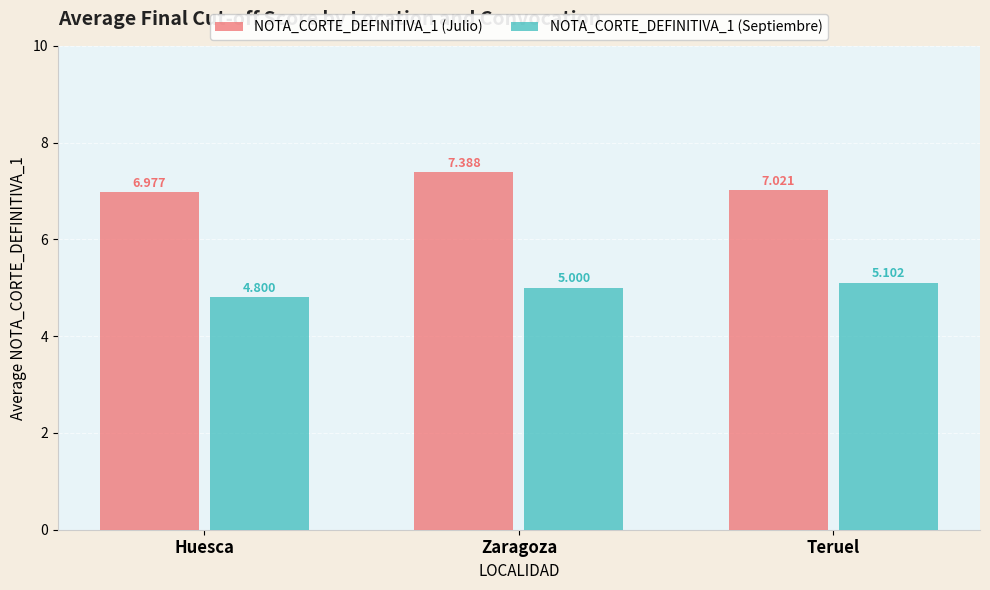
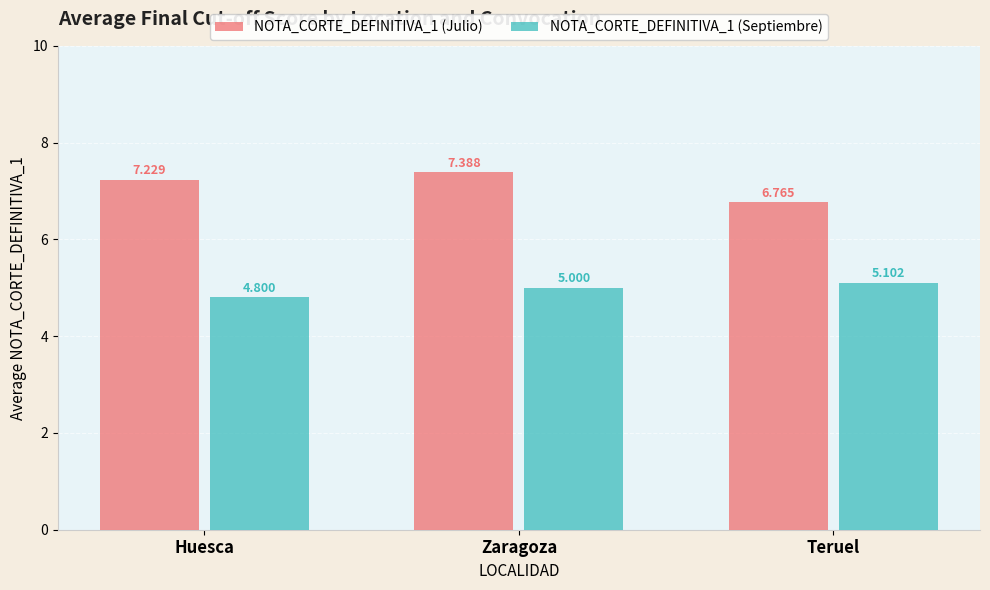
NOTA_CORTE_DEFINITIVA_1 (Julio), Huesca: 6.977 -> 7.229
NOTA_CORTE_DEFINITIVA_1 (Julio), Teruel: 7.021 -> 6.765
